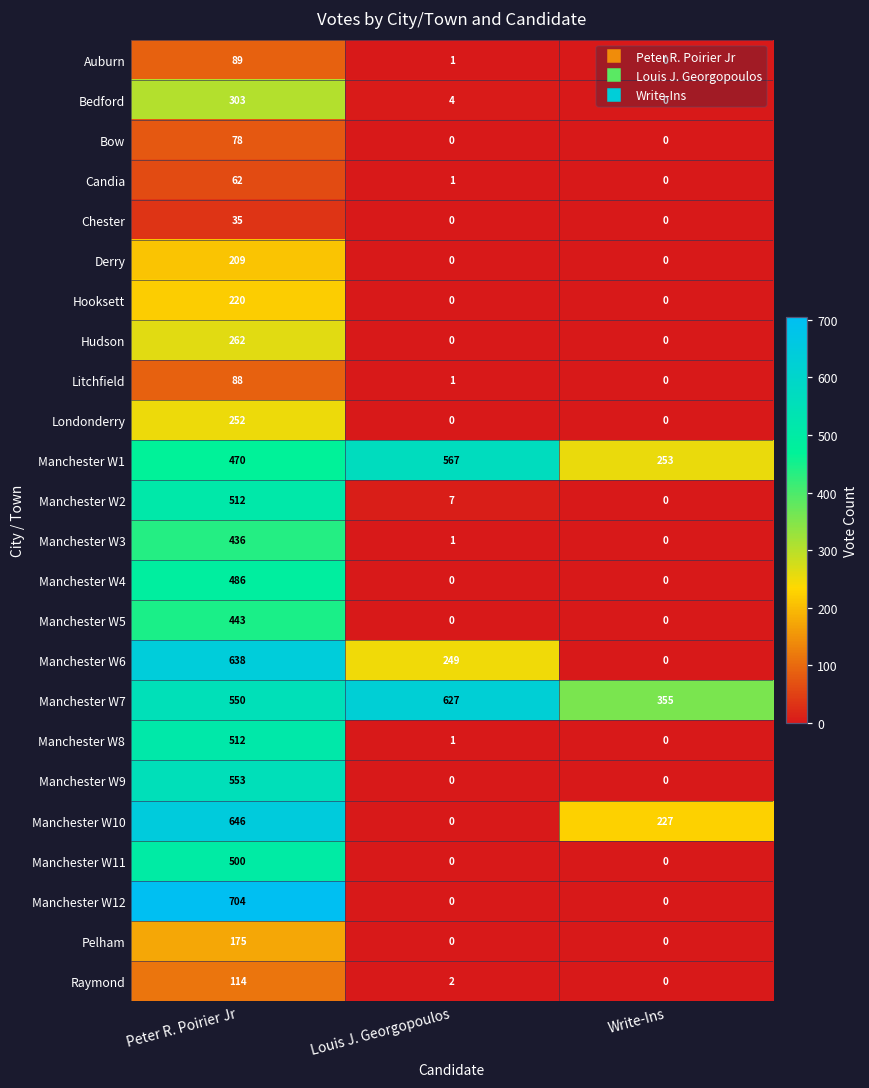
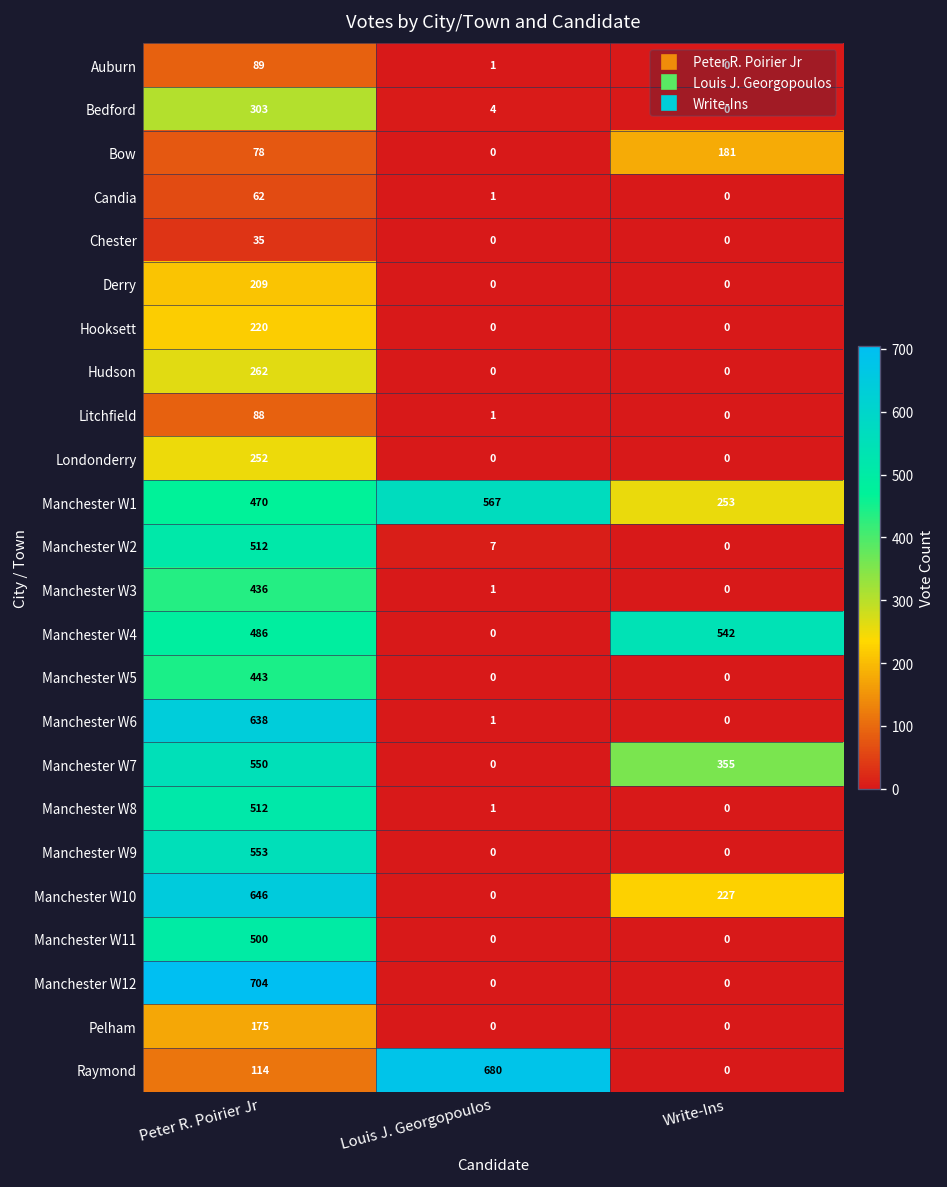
Bow, Write-Ins: 0 -> 181
Manchester W4, Write-Ins: 0 -> 542
Manchester W6, Louis J. Georgopoulos: 249 -> 1
Manchester W7, Louis J. Georgopoulos: 627 -> 0
Raymond, Louis J. Georgopoulos: 2 -> 680
